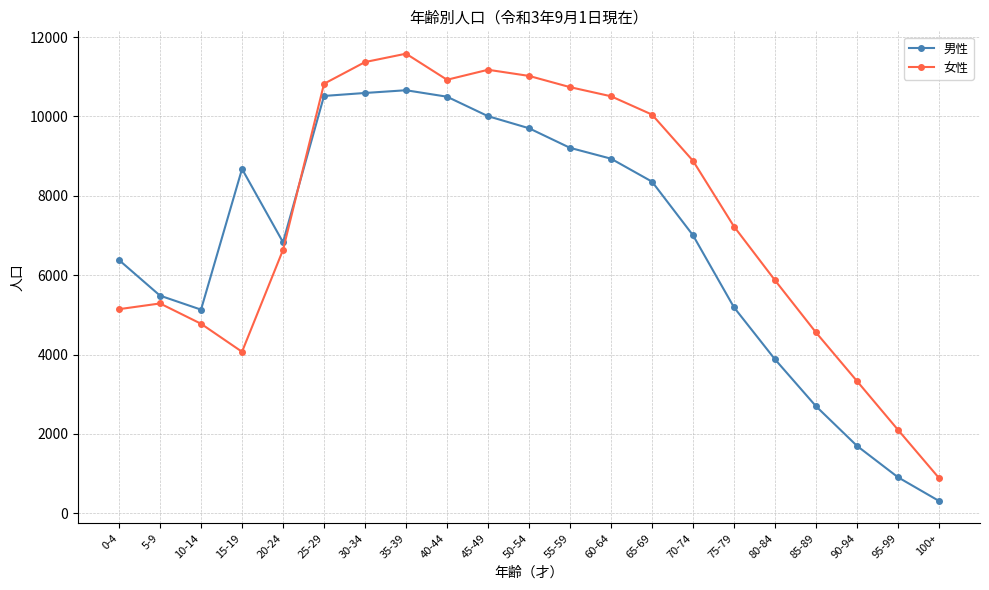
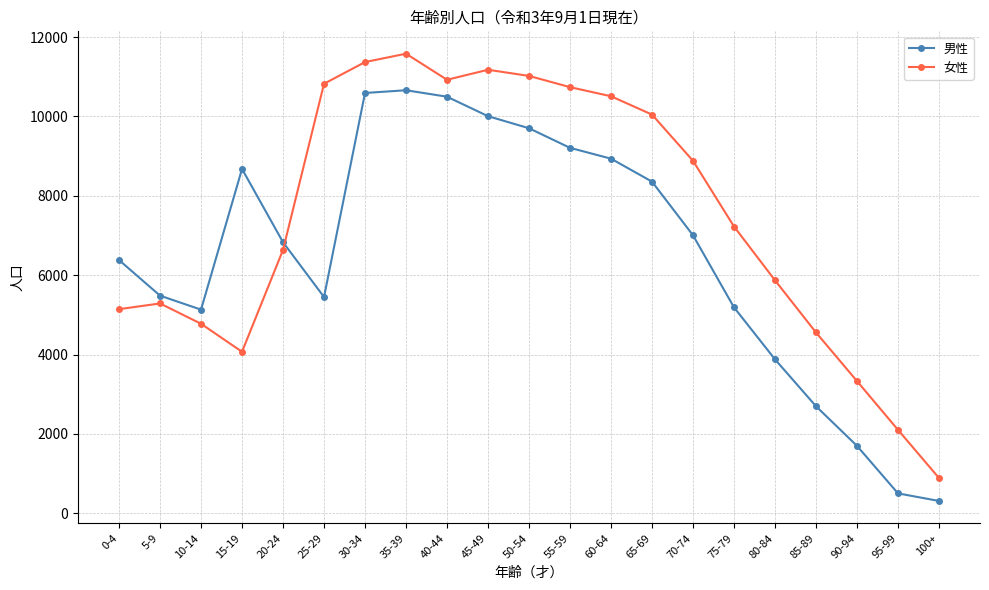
男性, 25-29: 10500 -> 5400
男性, 95-99: 900 -> 500
